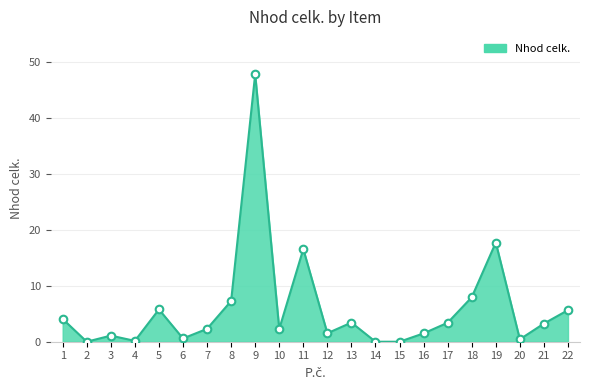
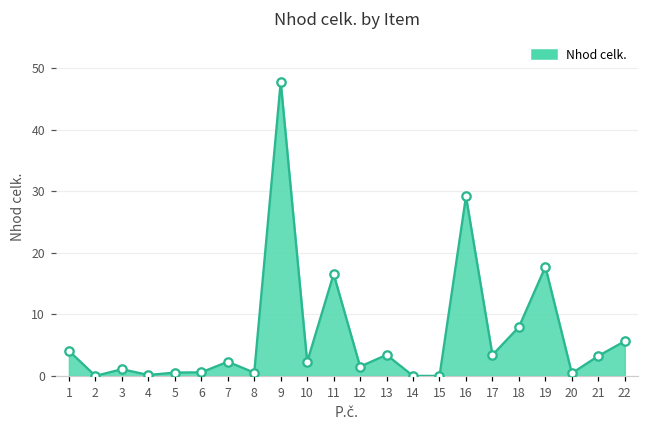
5: 6 -> 1
8: 7 -> 1
16: 1 -> 29
